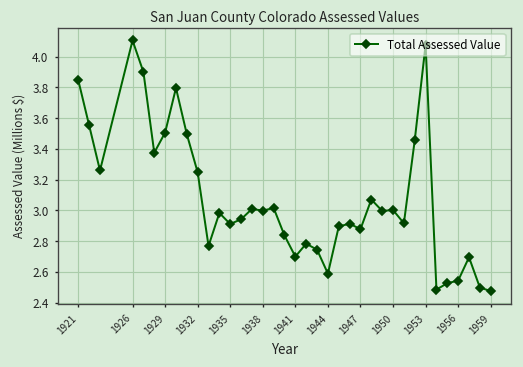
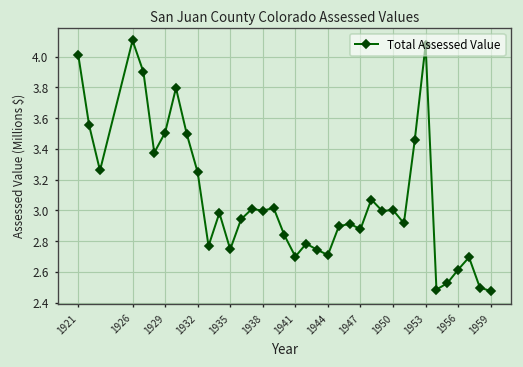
1921: 3.85 -> 4.01
1935: 2.91 -> 2.75
1944: 2.59 -> 2.71
1956: 2.54 -> 2.62
